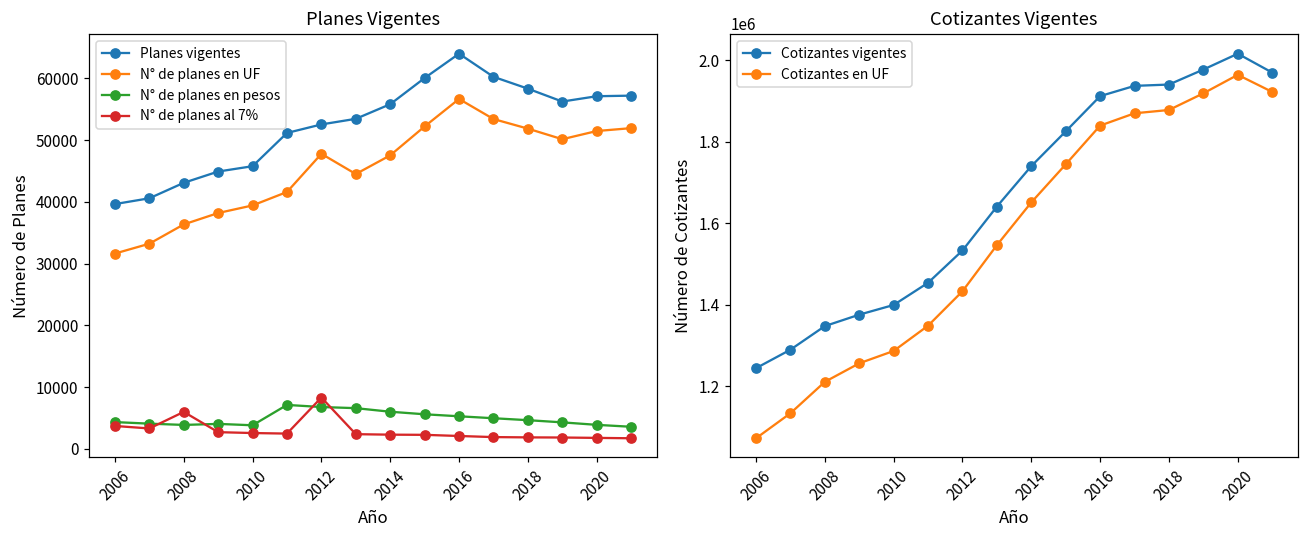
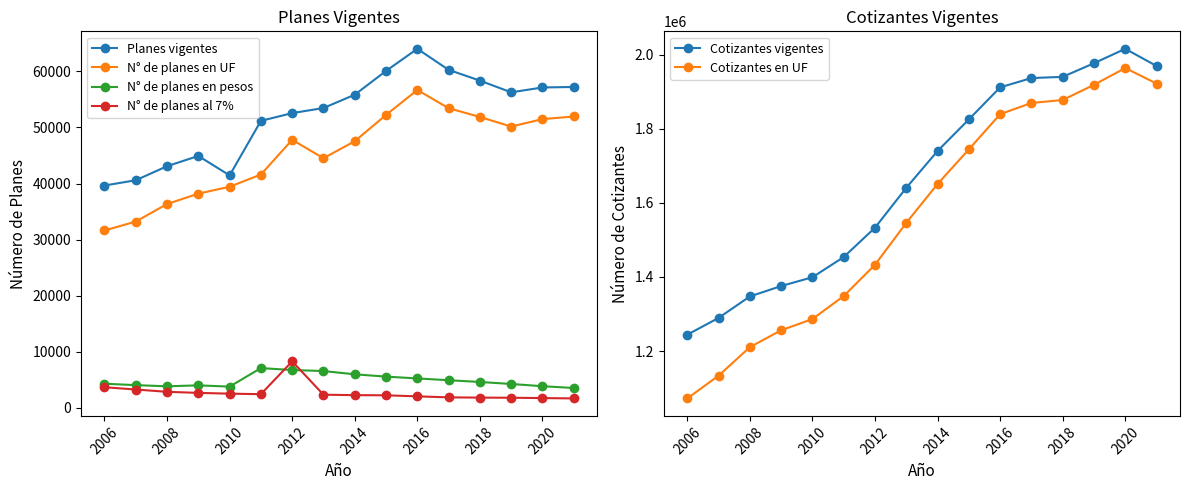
Planes Vigentes, N° de planes al 7%, 2008: 6000 -> 3000
Planes Vigentes, Planes vigentes, 2010: 46000 -> 41000
